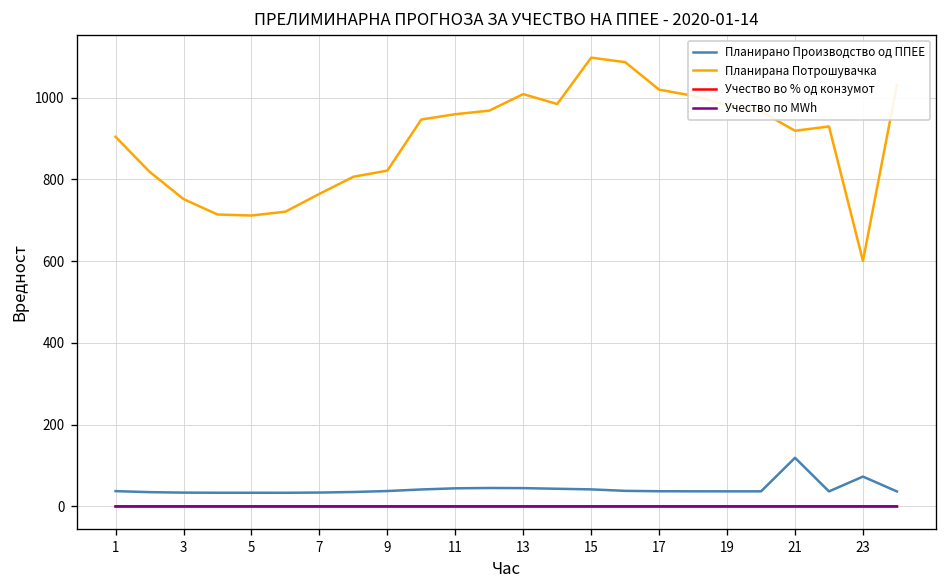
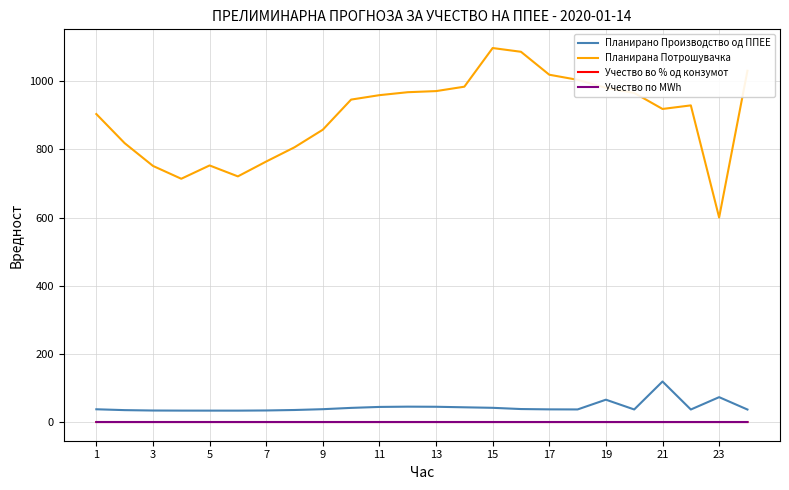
Планирана Потрошувачка, 5: 710 -> 750
Планирана Потрошувачка, 9: 820 -> 860
Планирана Потрошувачка, 13: 1010 -> 970
Планирано Производство од ППЕЕ, 19: 40 -> 70
